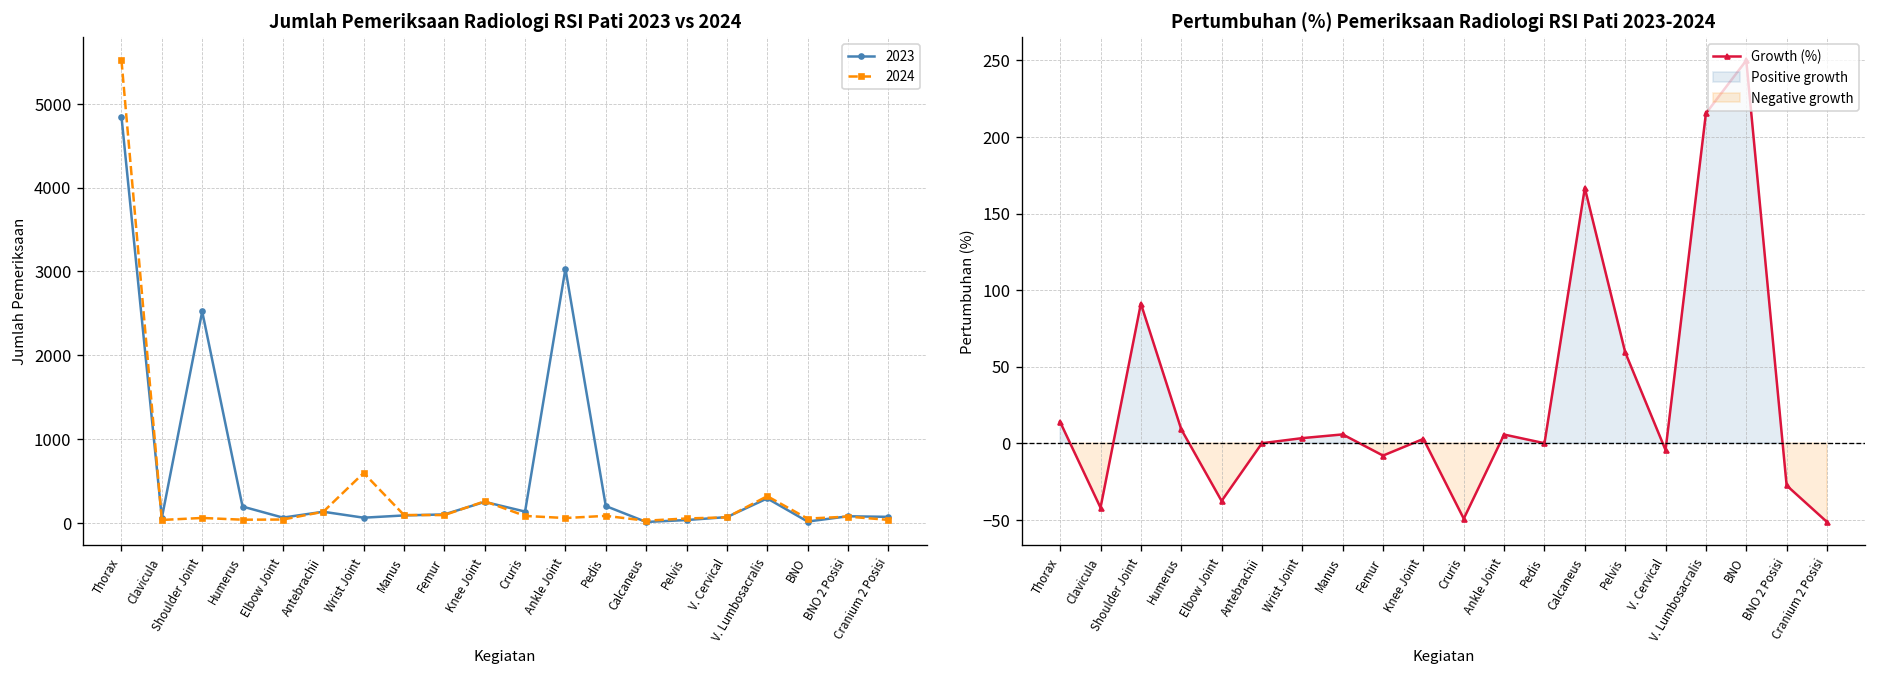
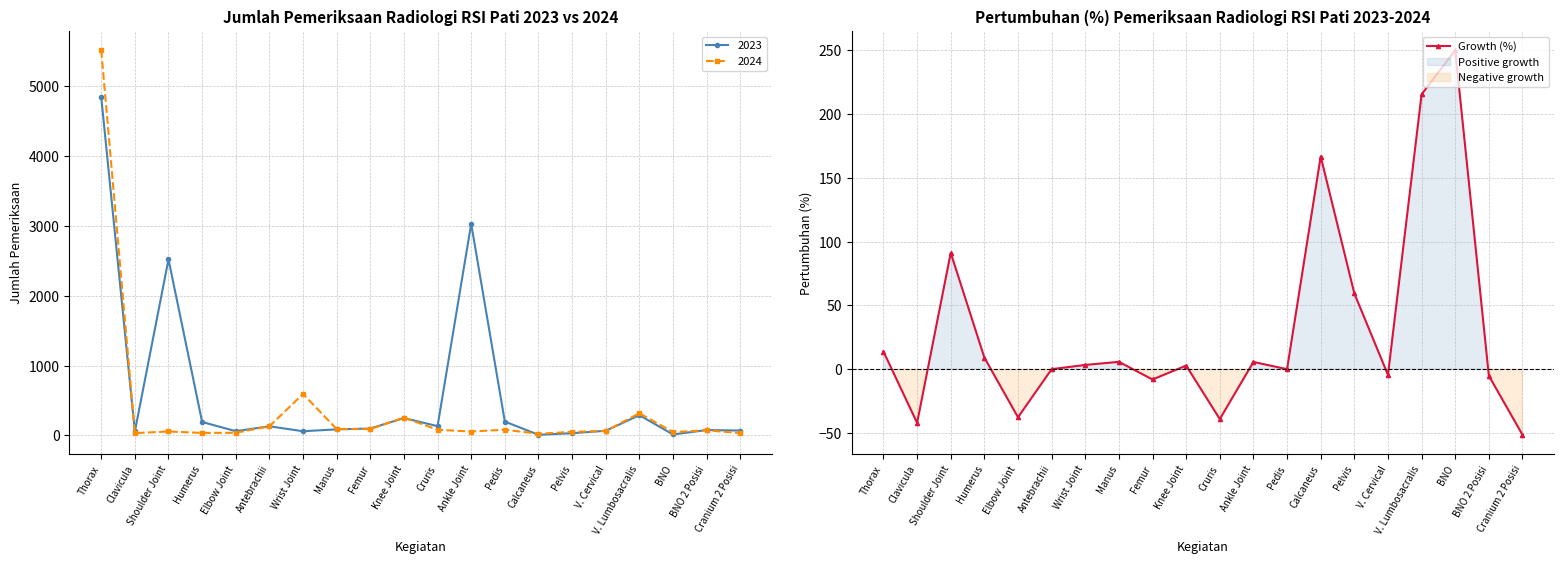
Pertumbuhan (%) Pemeriksaan Radiologi RSI Pati 2023-2024, Cruris: -49 -> -39
Pertumbuhan (%) Pemeriksaan Radiologi RSI Pati 2023-2024, BNO 2 Posisi: -28 -> -5
